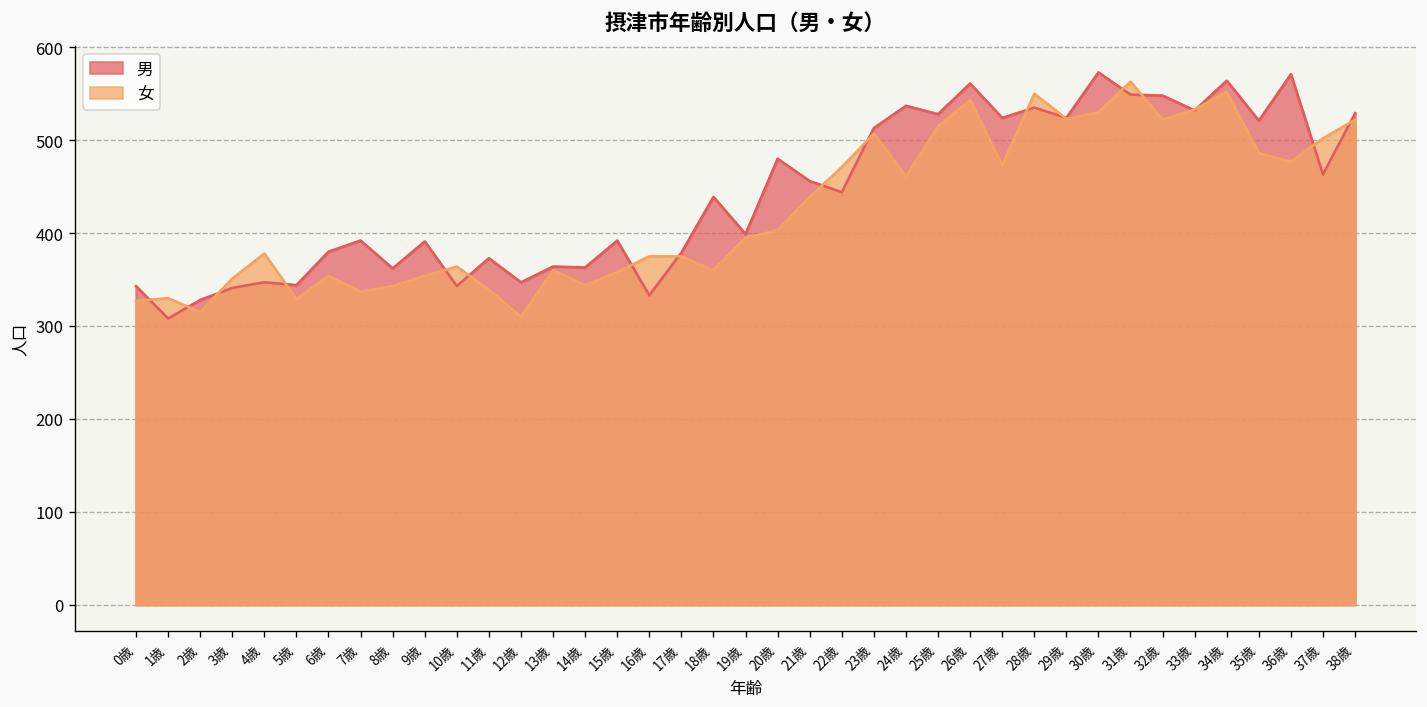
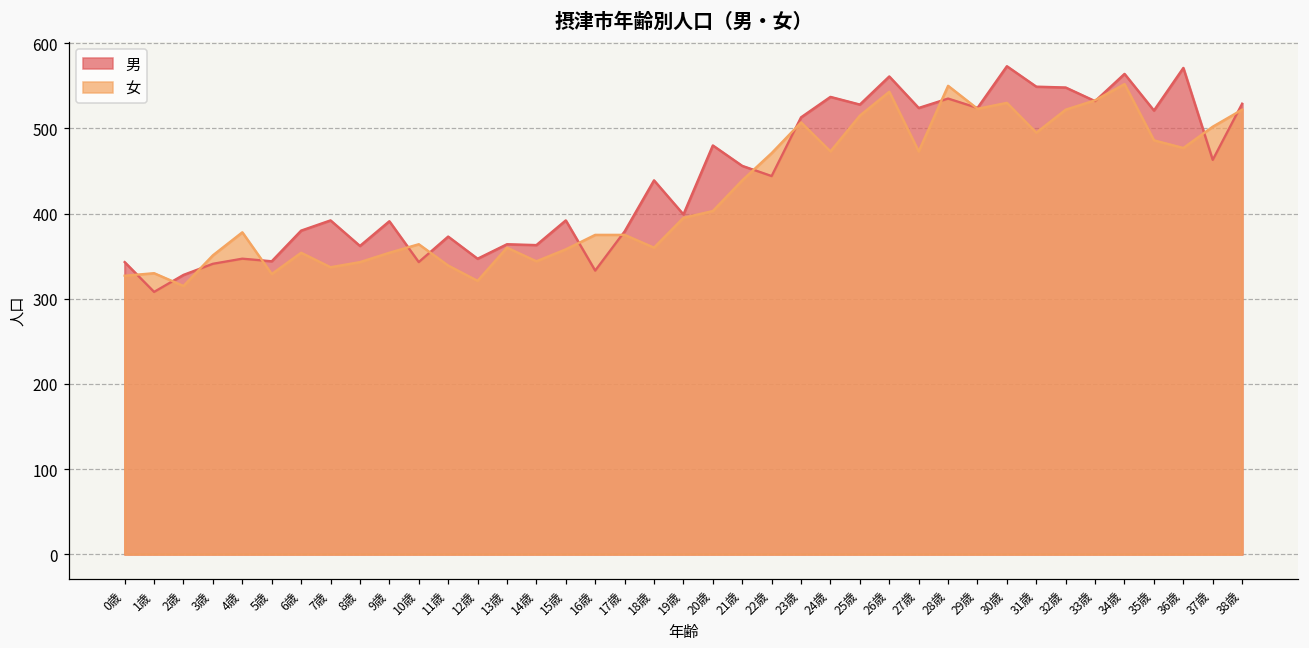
女, 12歳: 310 -> 320
女, 24歳: 460 -> 470
女, 31歳: 560 -> 500
